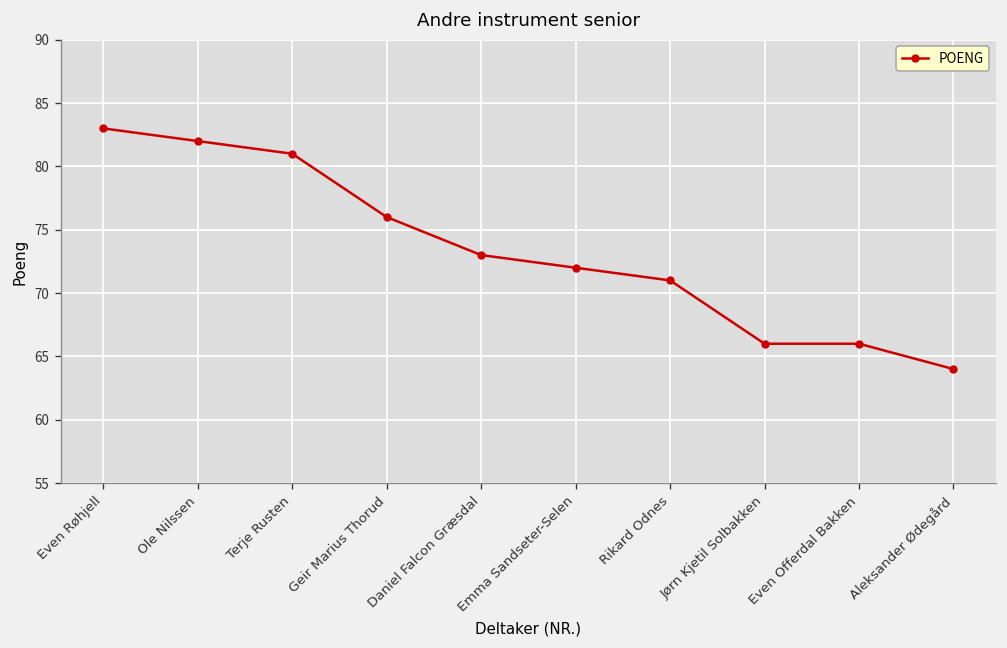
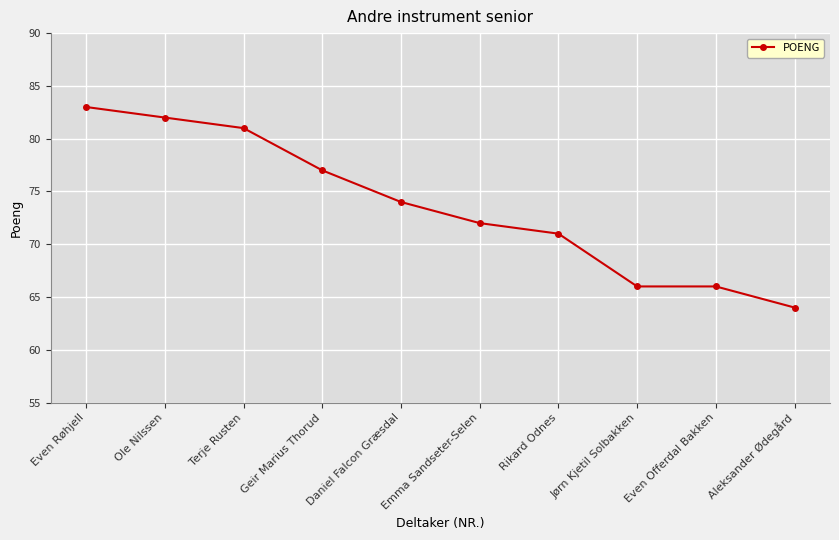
Geir Marius Thorud: 76 -> 77
Daniel Falcon Græsdal: 73 -> 74
